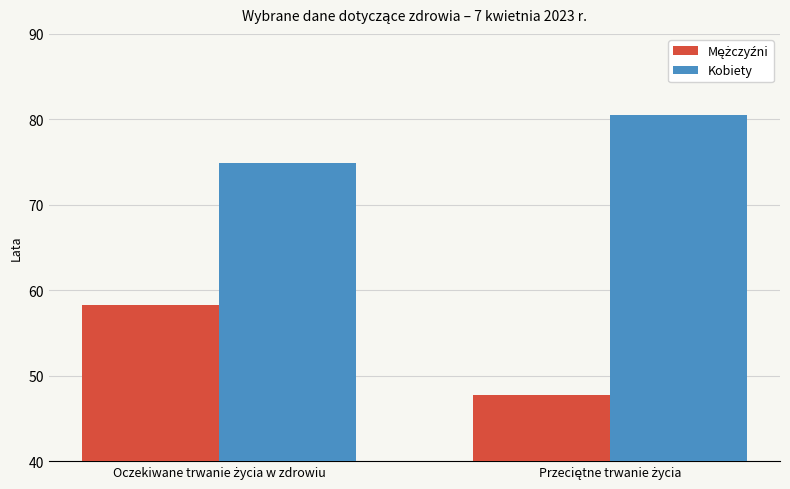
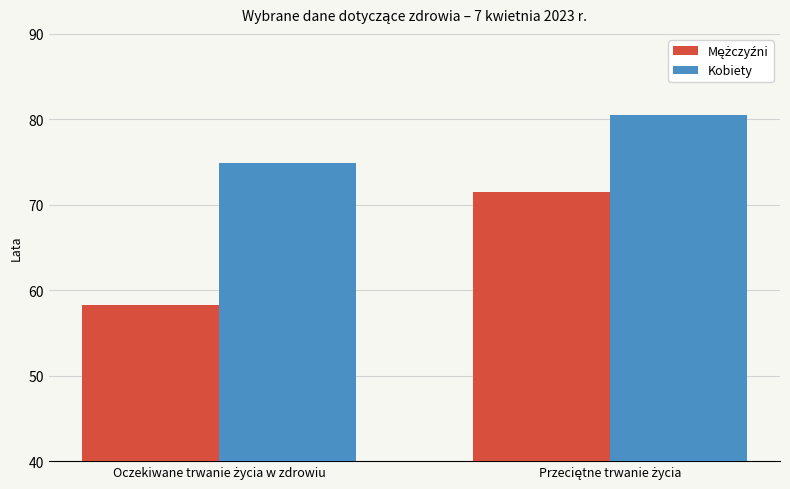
Mężczyźni, Przeciętne trwanie życia: 48 -> 72
